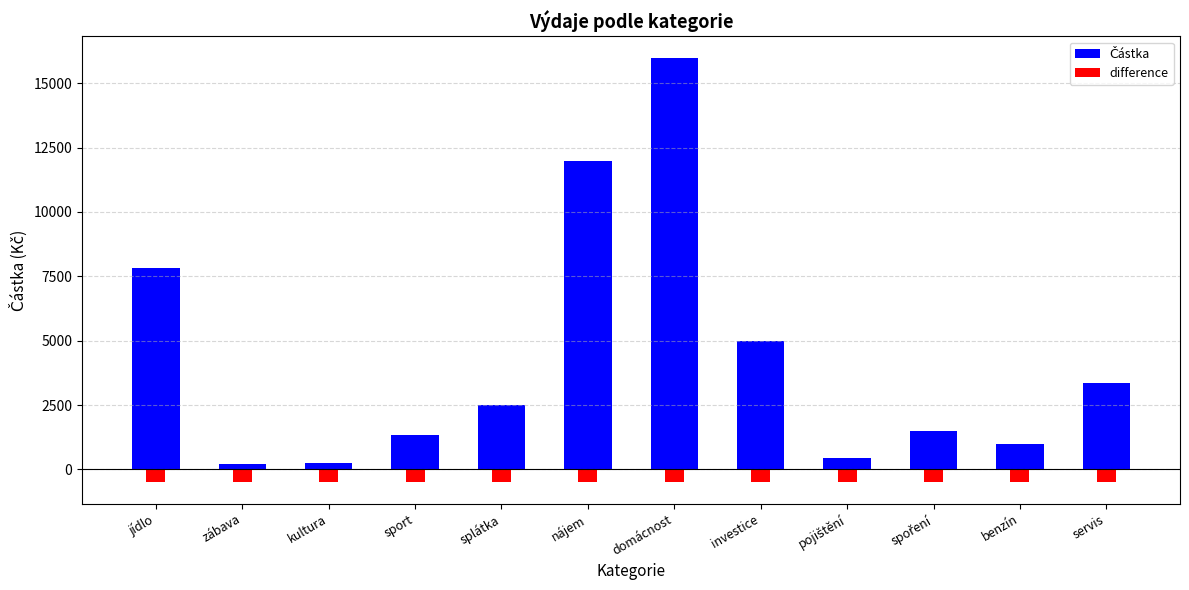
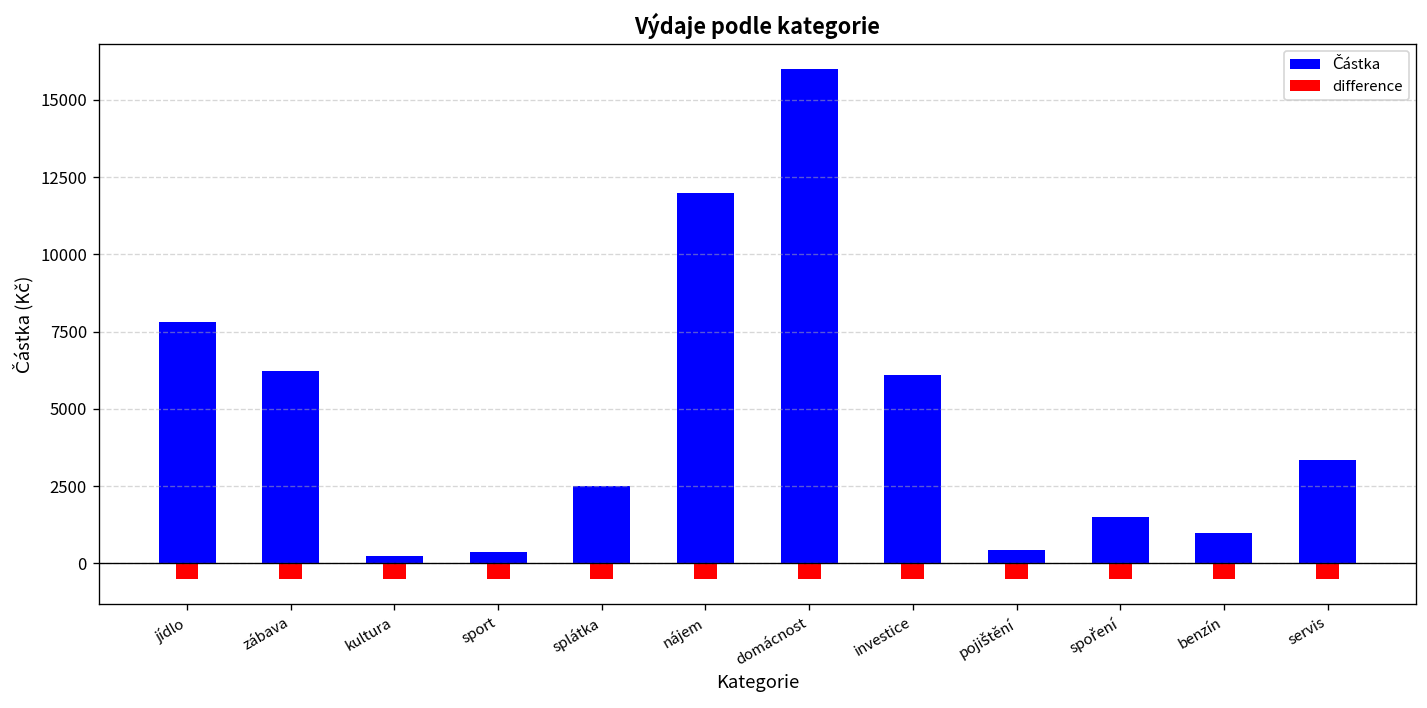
Částka, zábava: 200 -> 6200
Částka, sport: 1300 -> 400
Částka, investice: 5000 -> 6100
